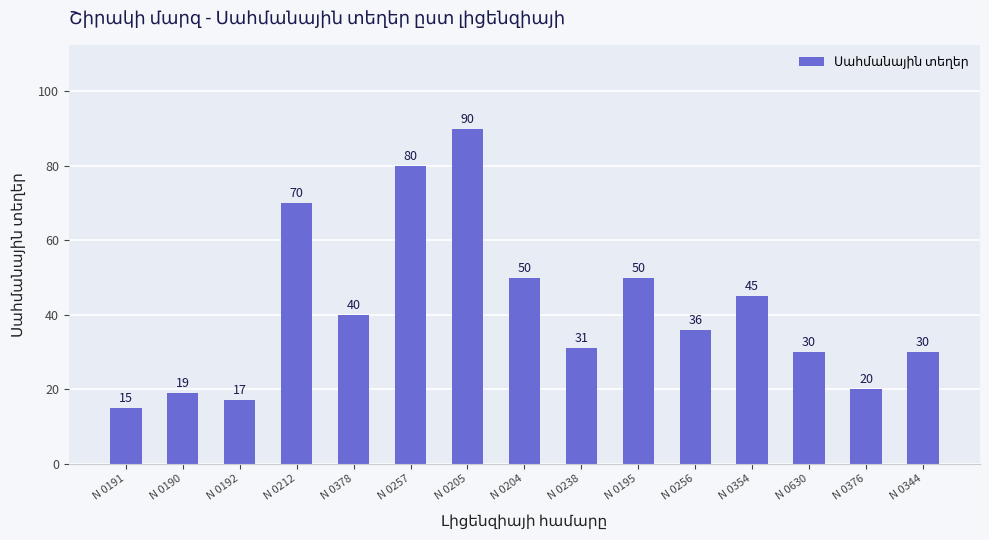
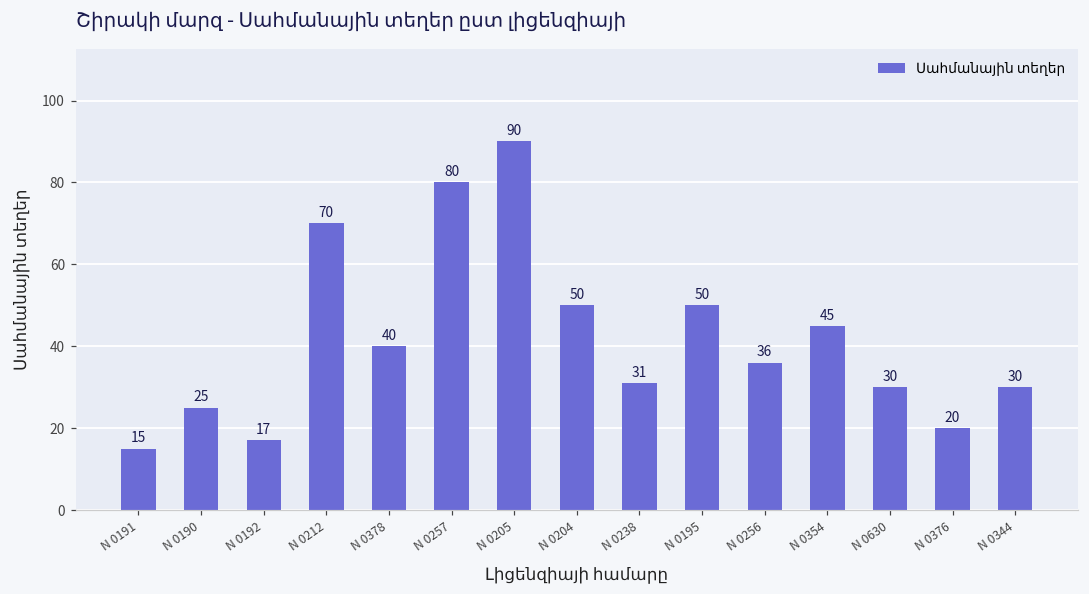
N 0190: 19 -> 25
